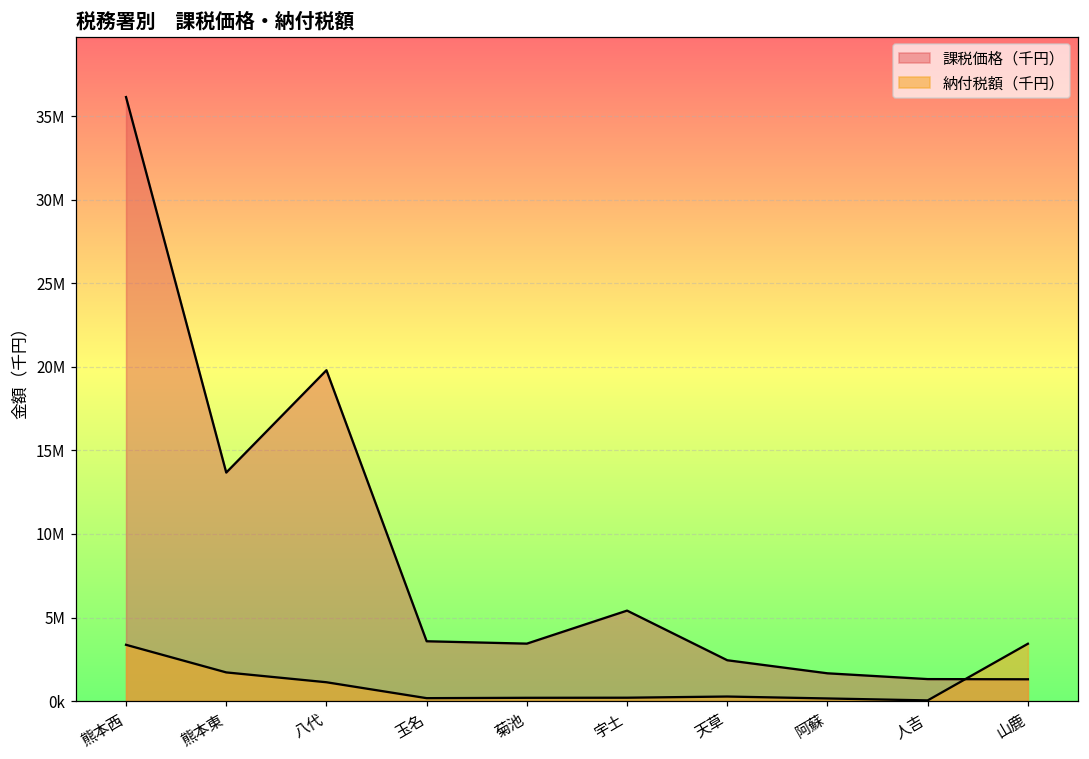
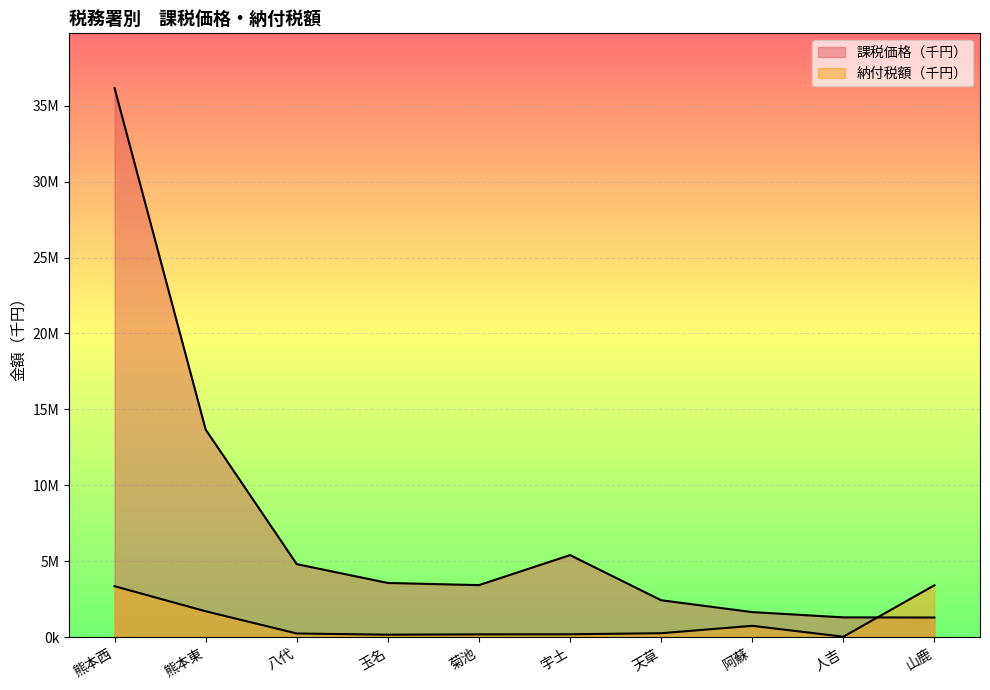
課税価格（千円）, 八代: 19800000 -> 4800000
納付税額（千円）, 八代: 1100000 -> 300000
納付税額（千円）, 阿蘇: 200000 -> 800000
